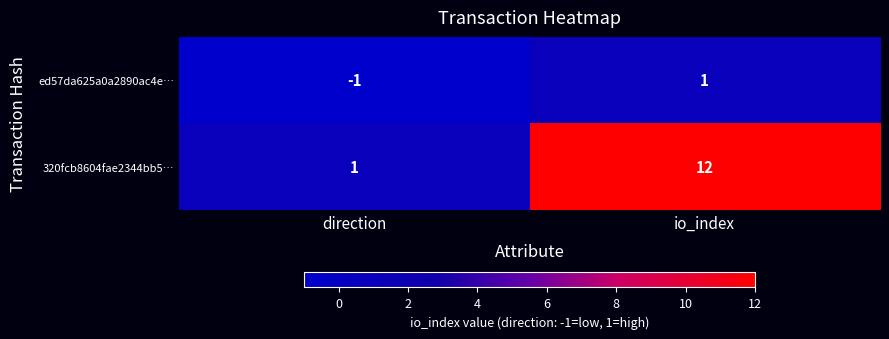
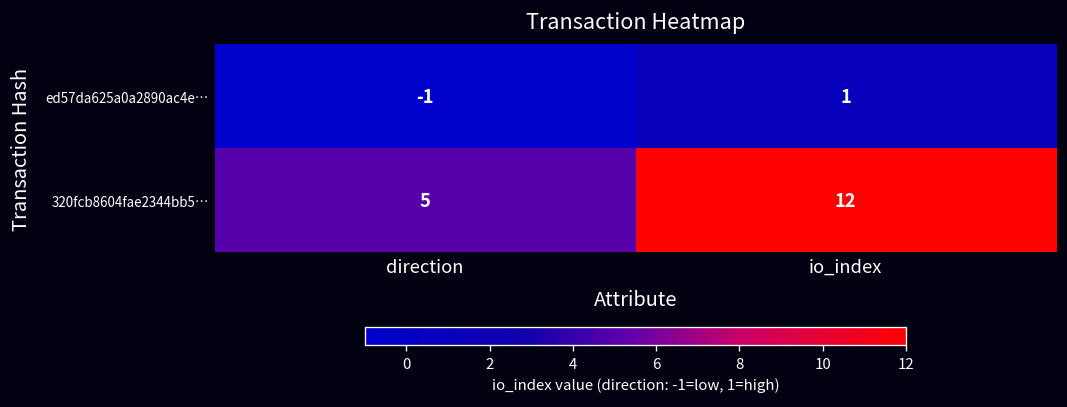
320fcb8604fae2344bb5…, direction: 1 -> 5
